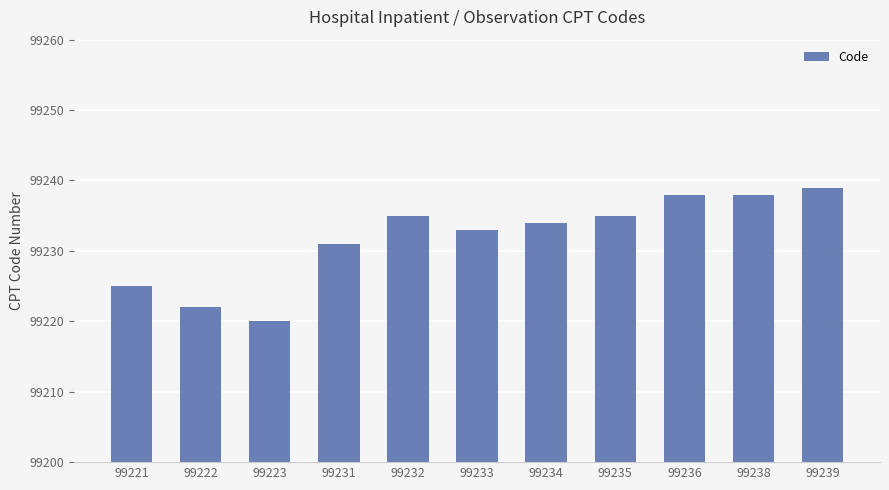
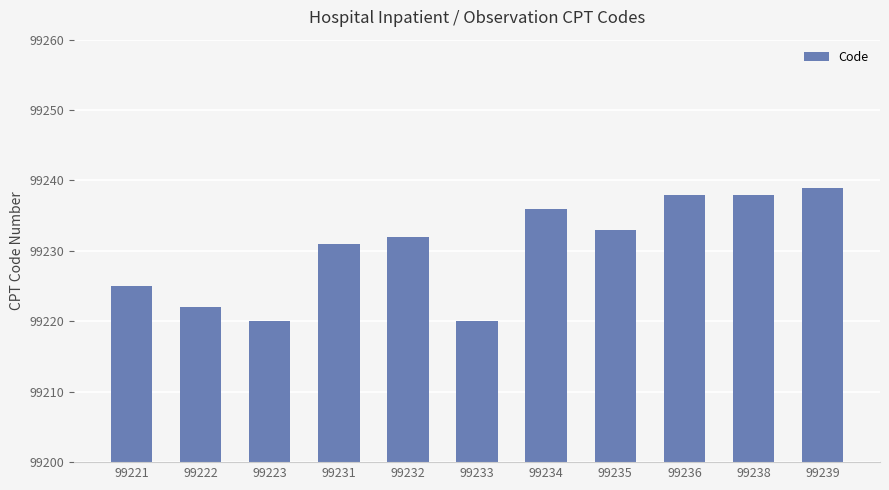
99232: 99235 -> 99232
99233: 99233 -> 99220
99234: 99234 -> 99236
99235: 99235 -> 99233
